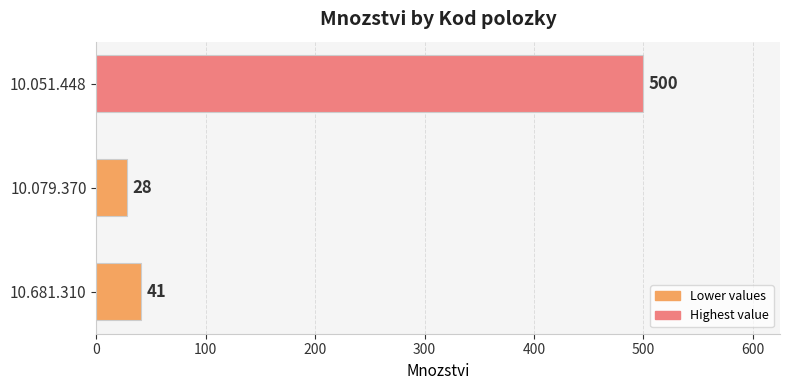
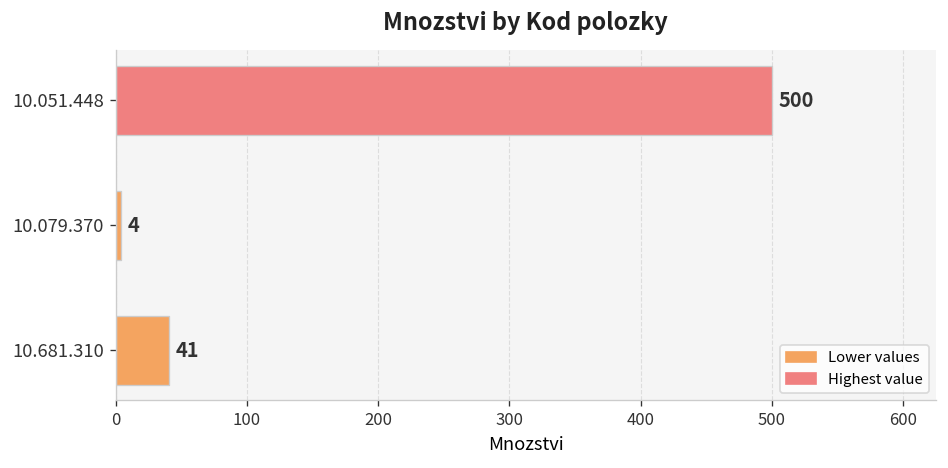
10.079.370: 28 -> 4
